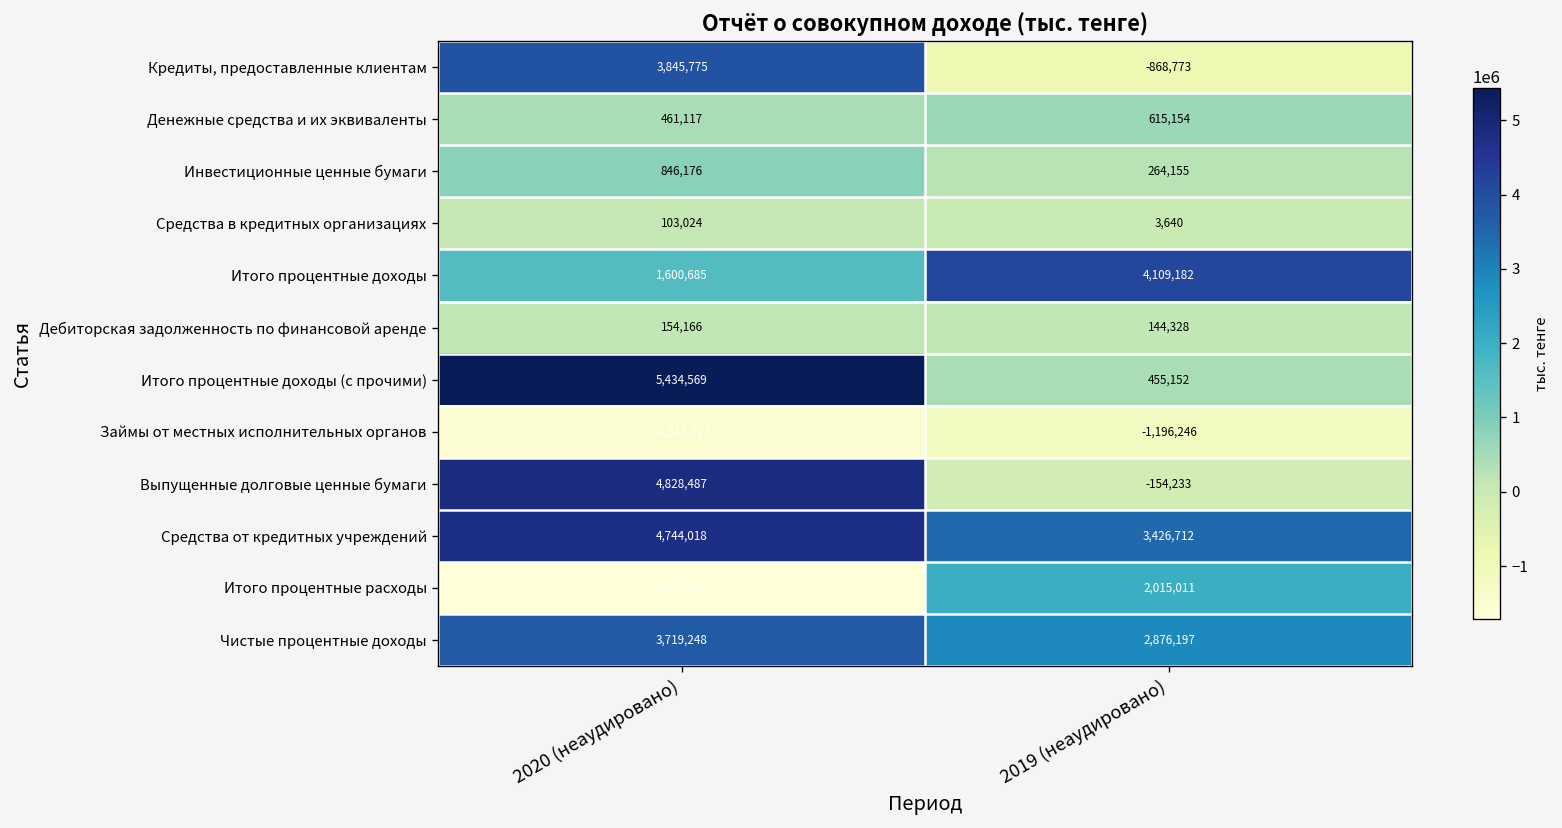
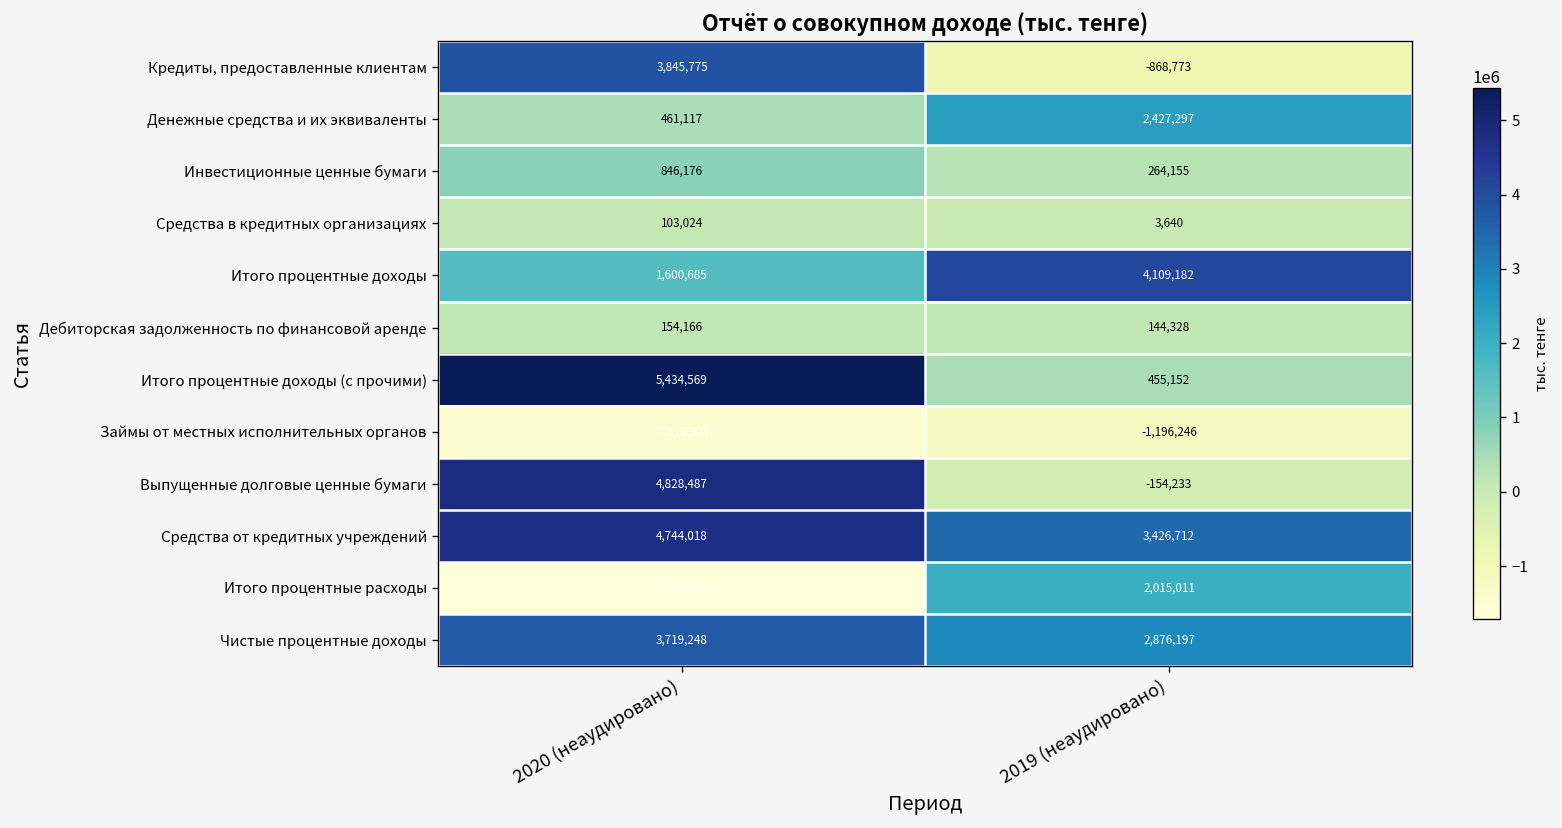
Денежные средства и их эквиваленты, 2019 (неаудировано): 615,154 -> 2,427,297
